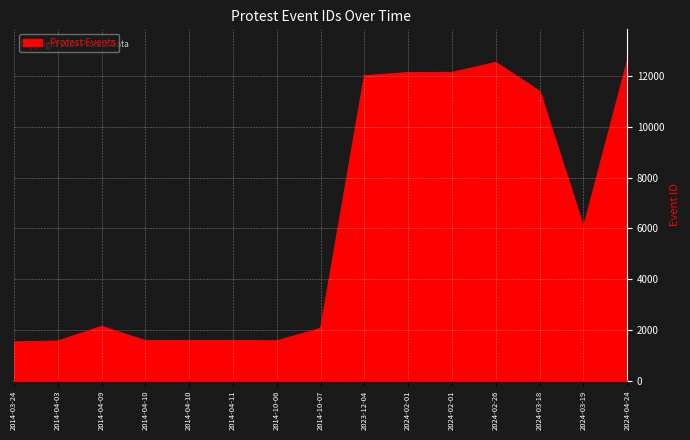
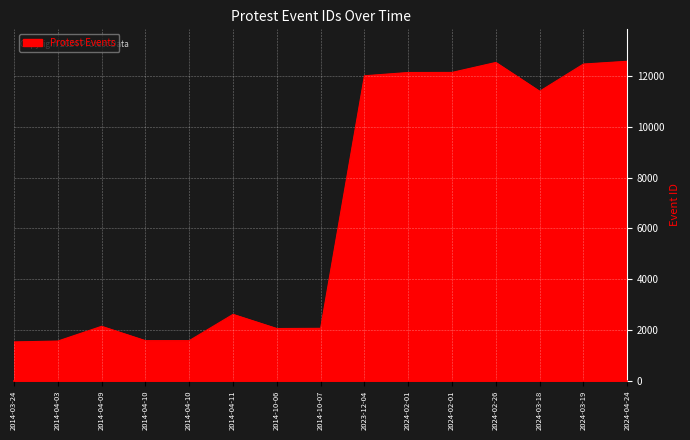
2014-04-11: 1600 -> 2600
2014-10-06: 1600 -> 2100
2024-03-19: 6100 -> 12500
